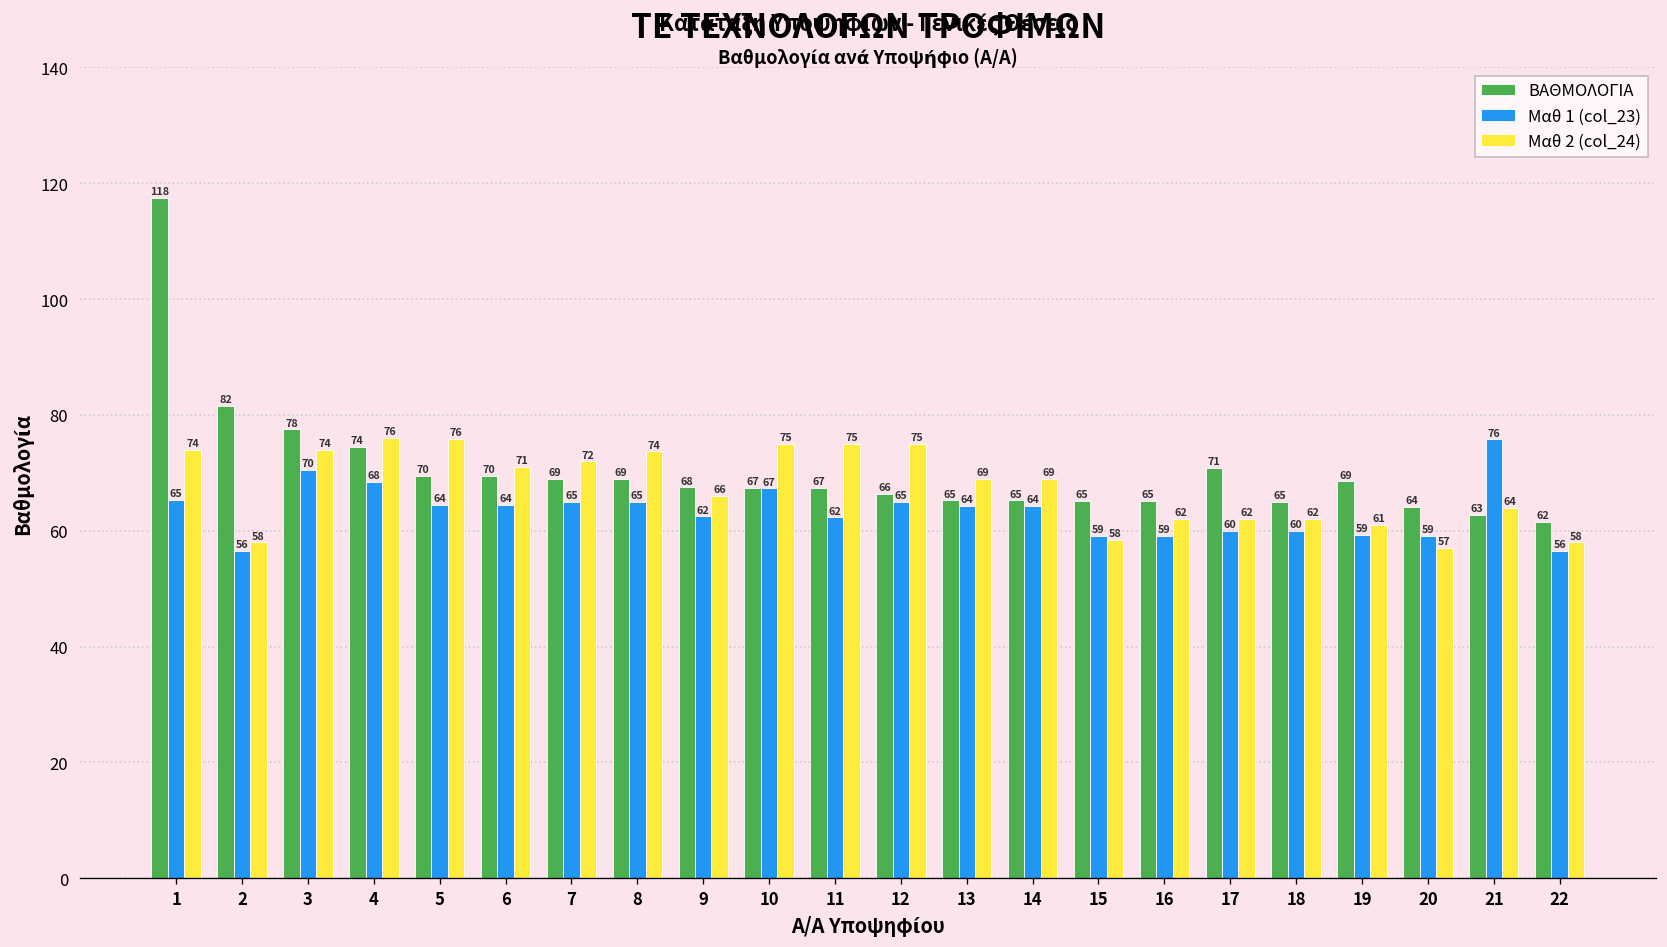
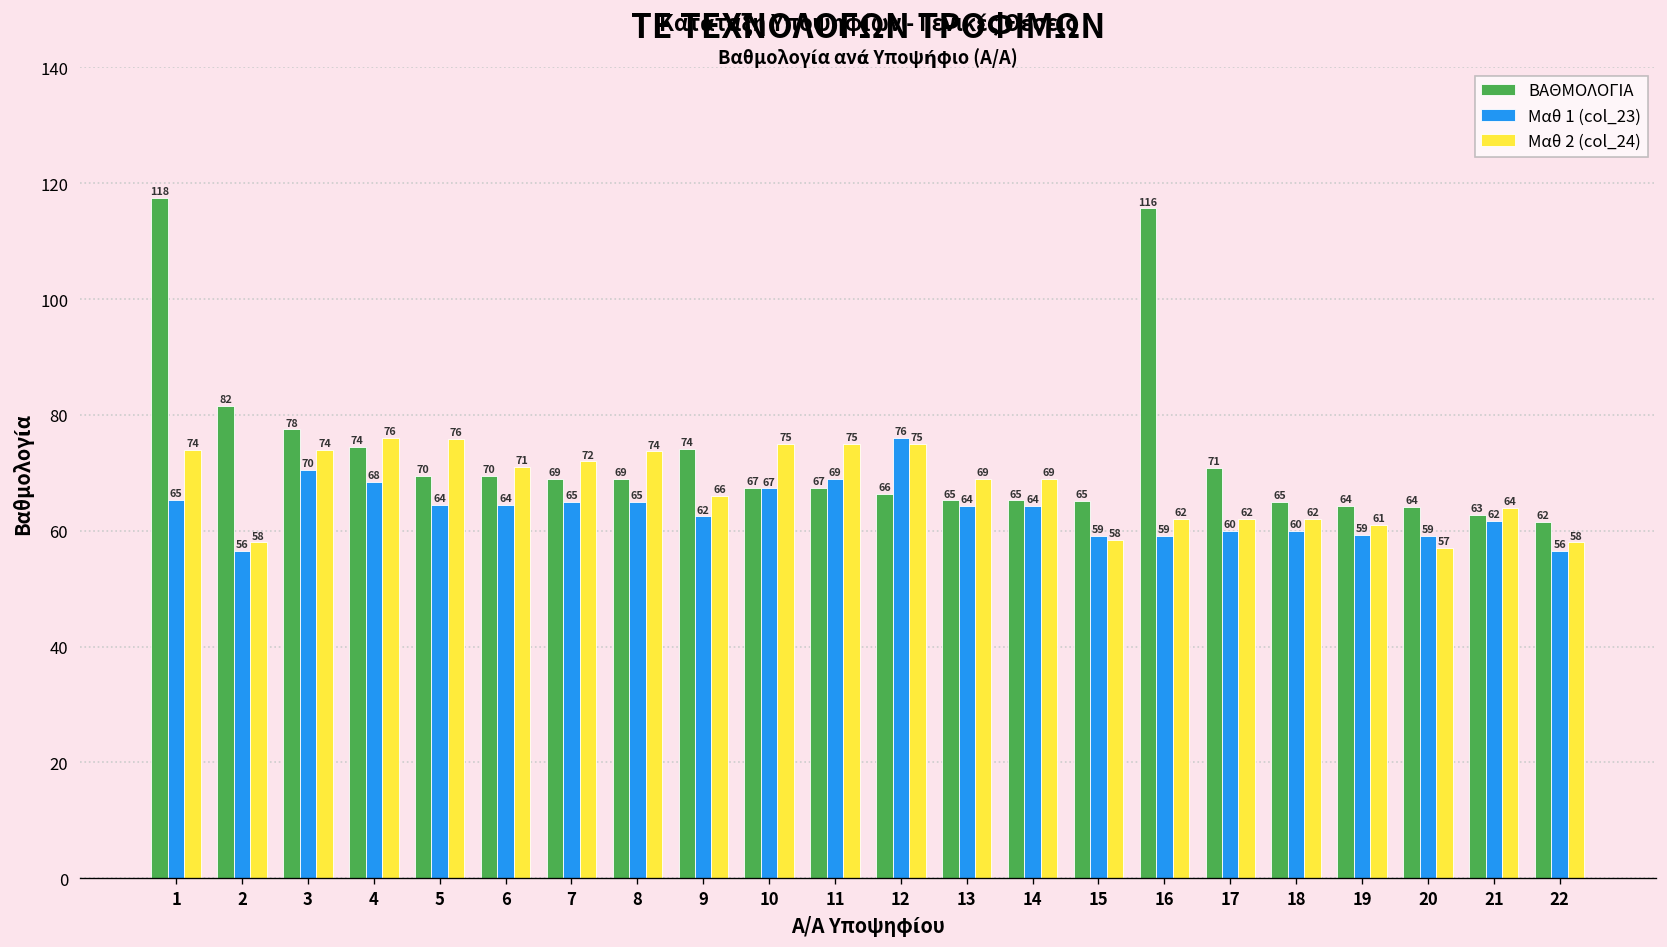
ΒΑΘΜΟΛΟΓΙΑ, 9: 68 -> 74
Μαθ 1 (col_23), 11: 62 -> 69
Μαθ 1 (col_23), 12: 65 -> 76
ΒΑΘΜΟΛΟΓΙΑ, 16: 65 -> 116
ΒΑΘΜΟΛΟΓΙΑ, 19: 69 -> 64
Μαθ 1 (col_23), 21: 76 -> 62
